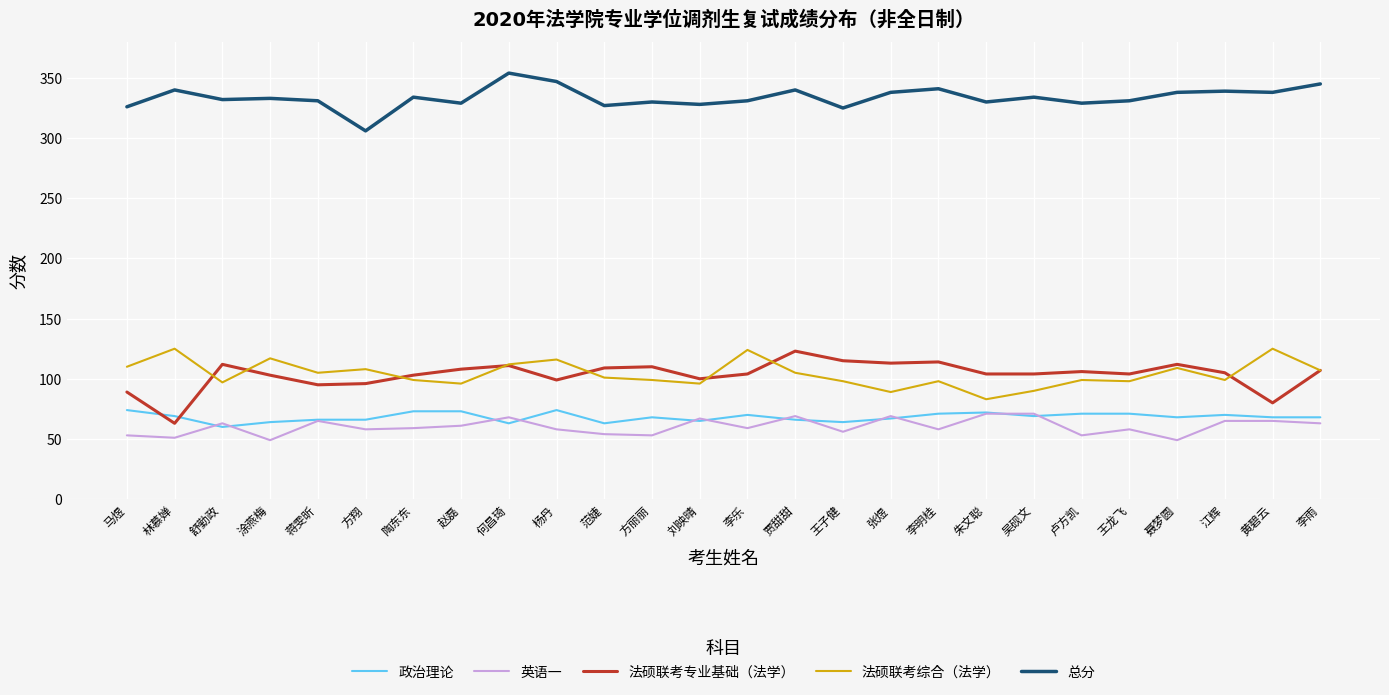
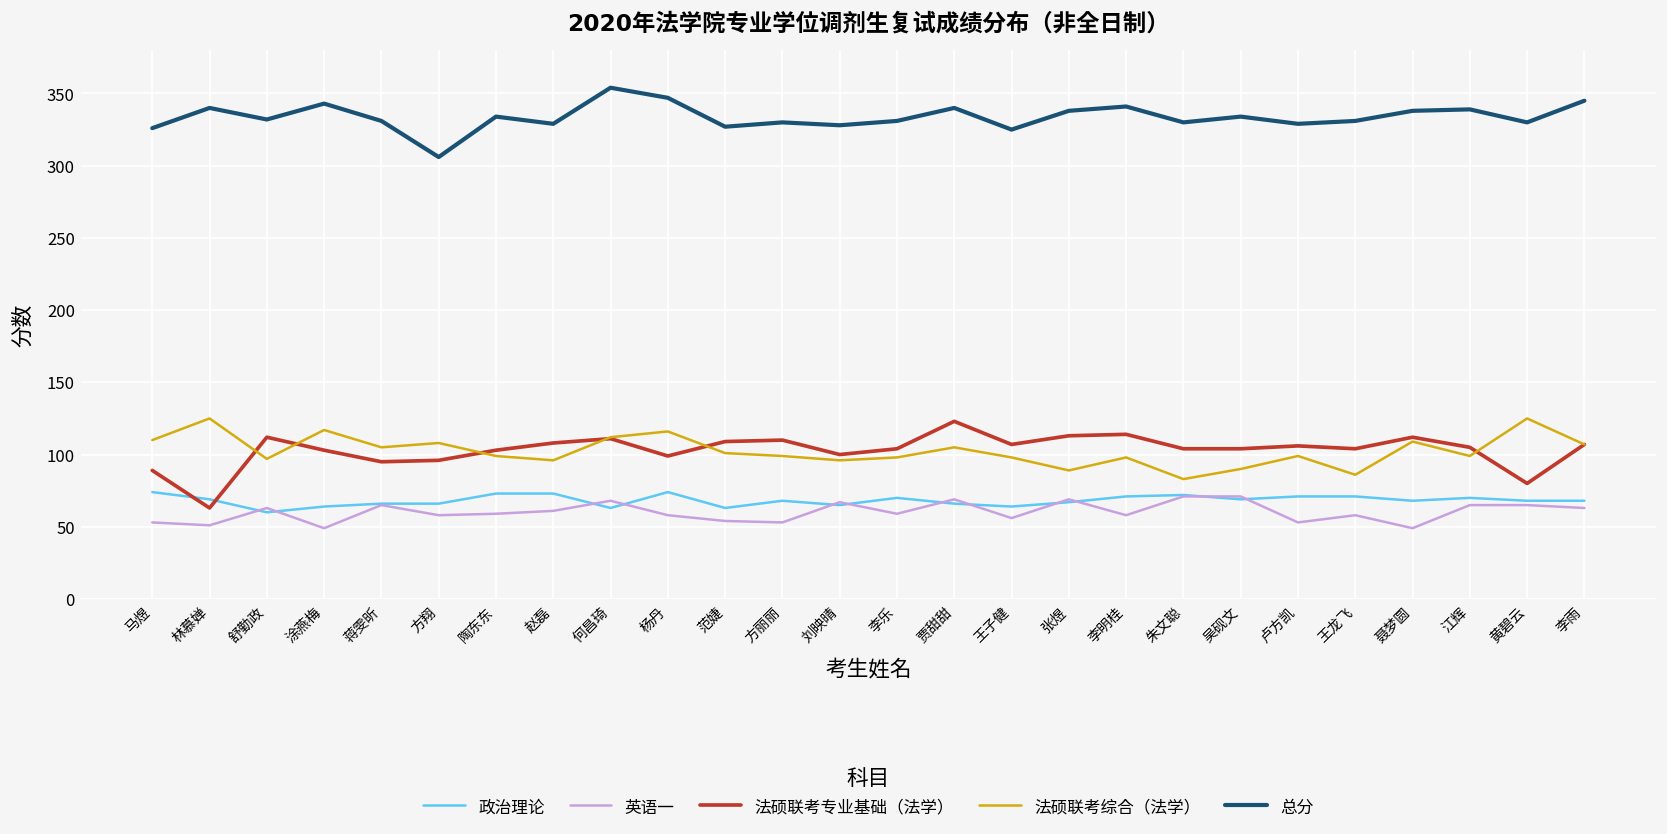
总分, 涂燕梅: 333 -> 343
法硕联考综合（法学）, 李乐: 124 -> 98
法硕联考专业基础（法学）, 王子健: 115 -> 107
法硕联考综合（法学）, 王龙飞: 98 -> 86
总分, 黄碧云: 338 -> 330
